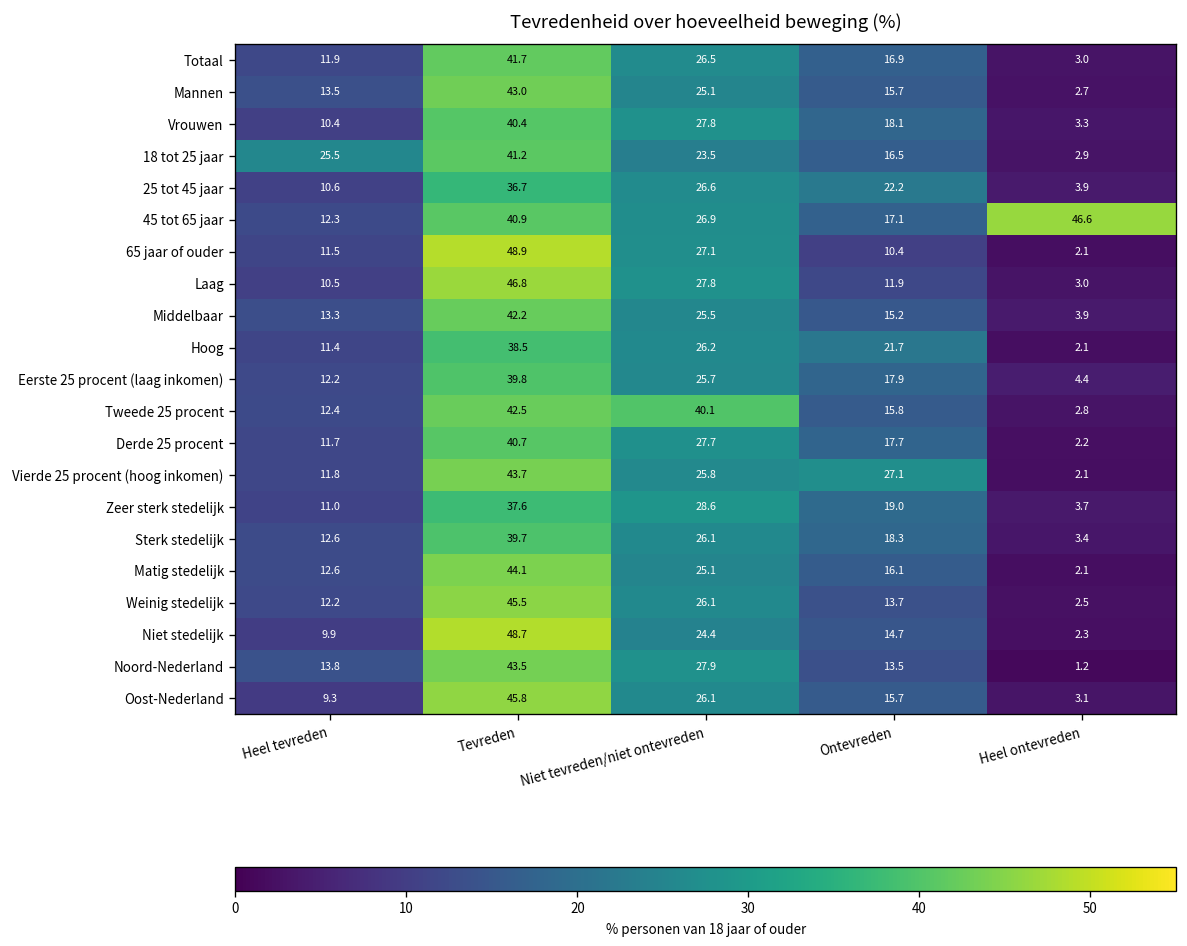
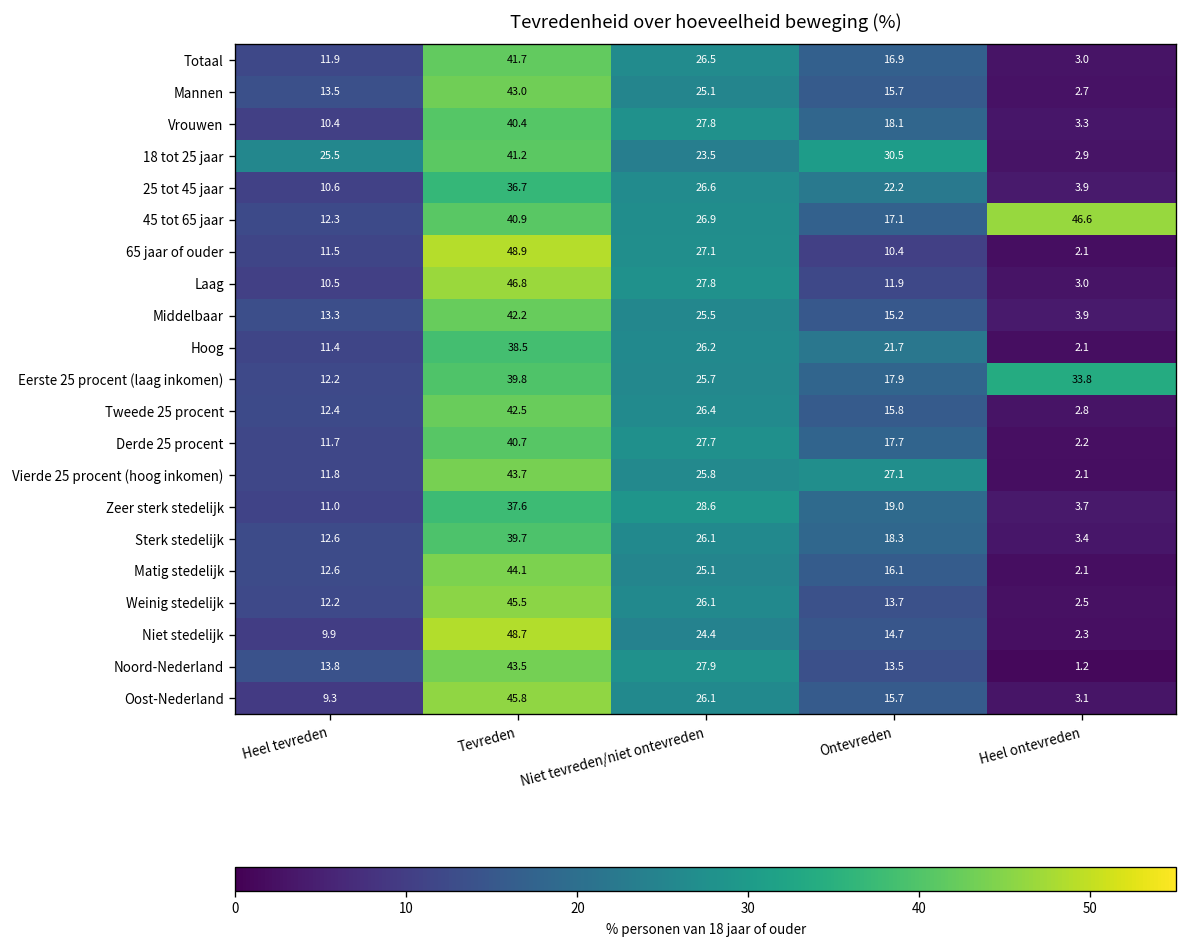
18 tot 25 jaar, Ontevreden: 16.5 -> 30.5
Eerste 25 procent (laag inkomen), Heel ontevreden: 4.4 -> 33.8
Tweede 25 procent, Niet tevreden/niet ontevreden: 40.1 -> 26.4
